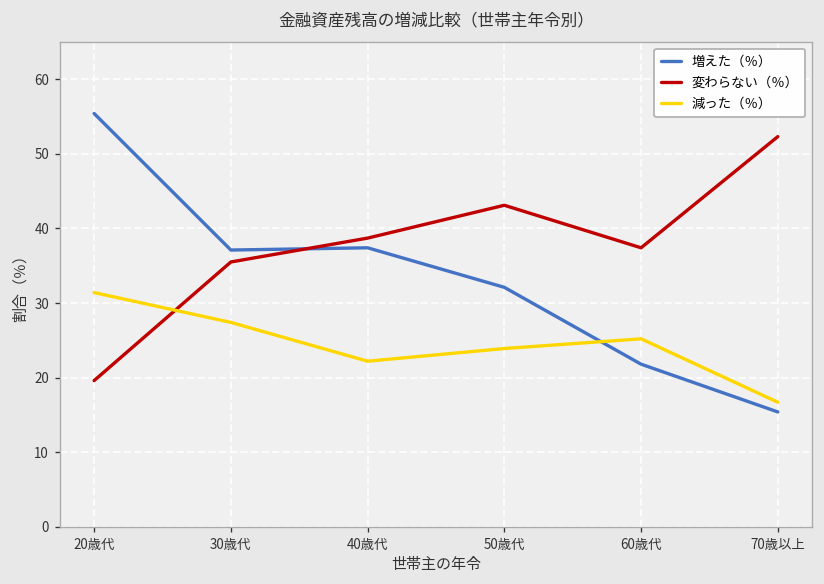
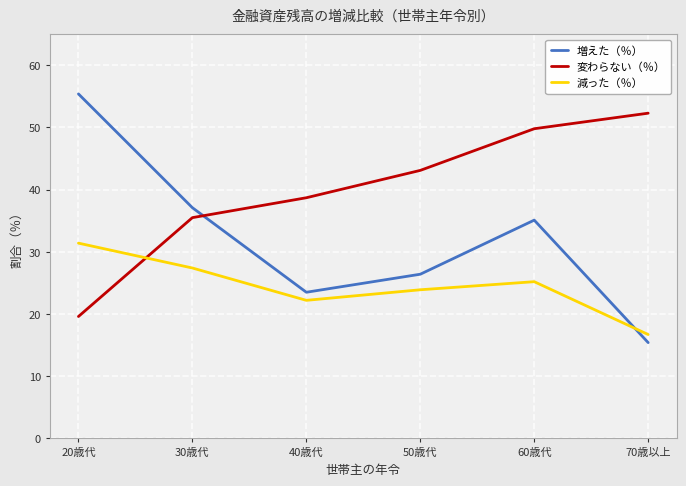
増えた（％）, 40歳代: 37 -> 24
増えた（％）, 50歳代: 32 -> 26
増えた（％）, 60歳代: 22 -> 35
変わらない（％）, 60歳代: 37 -> 50
